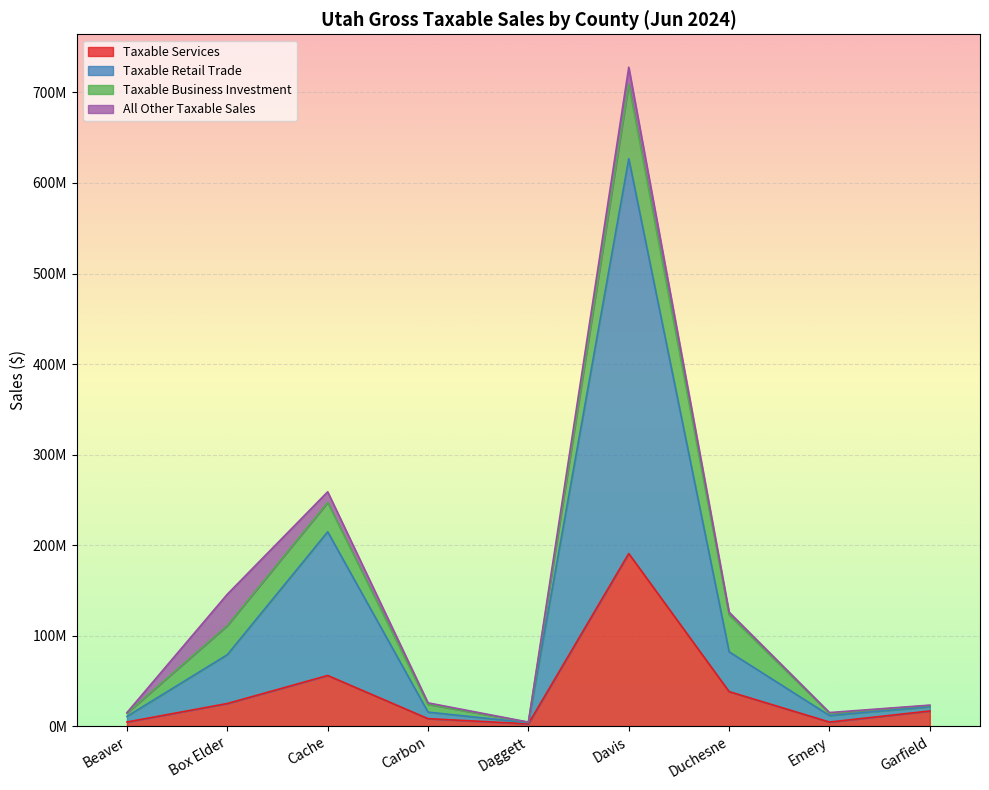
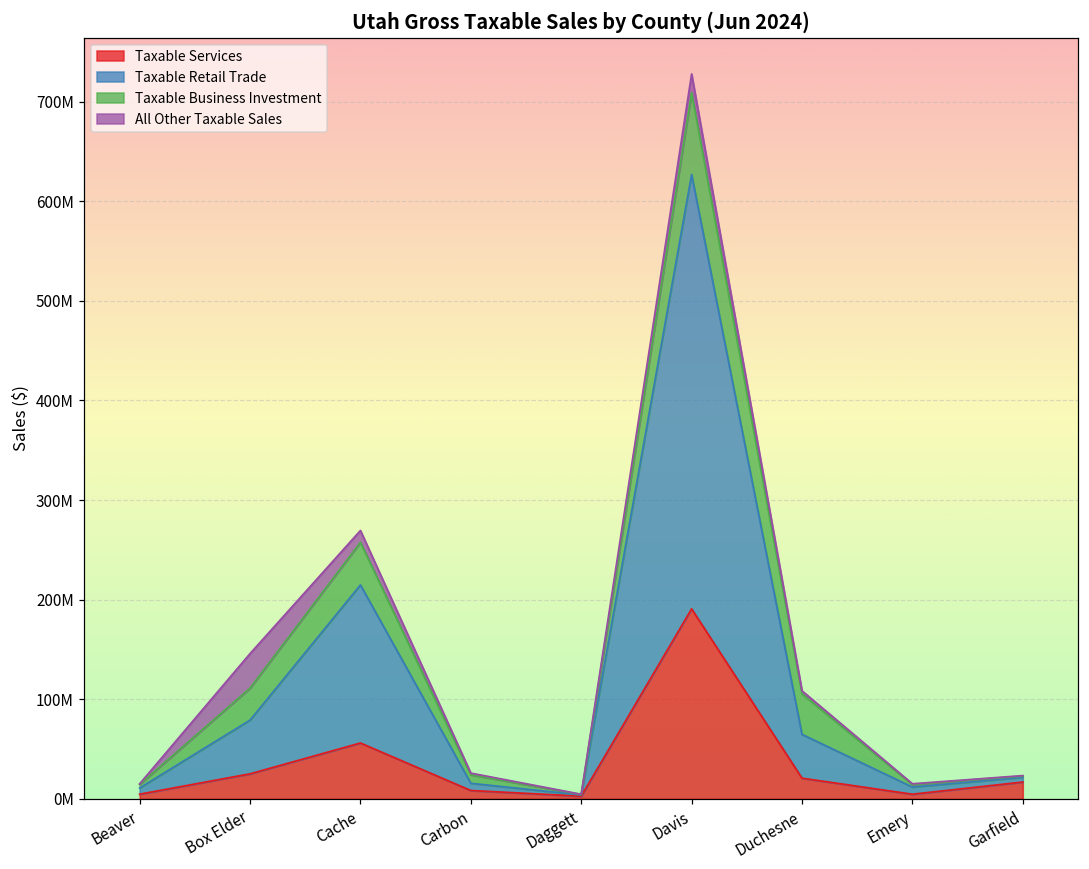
Taxable Business Investment, Cache: 30000000 -> 40000000
Taxable Services, Duchesne: 40000000 -> 20000000
